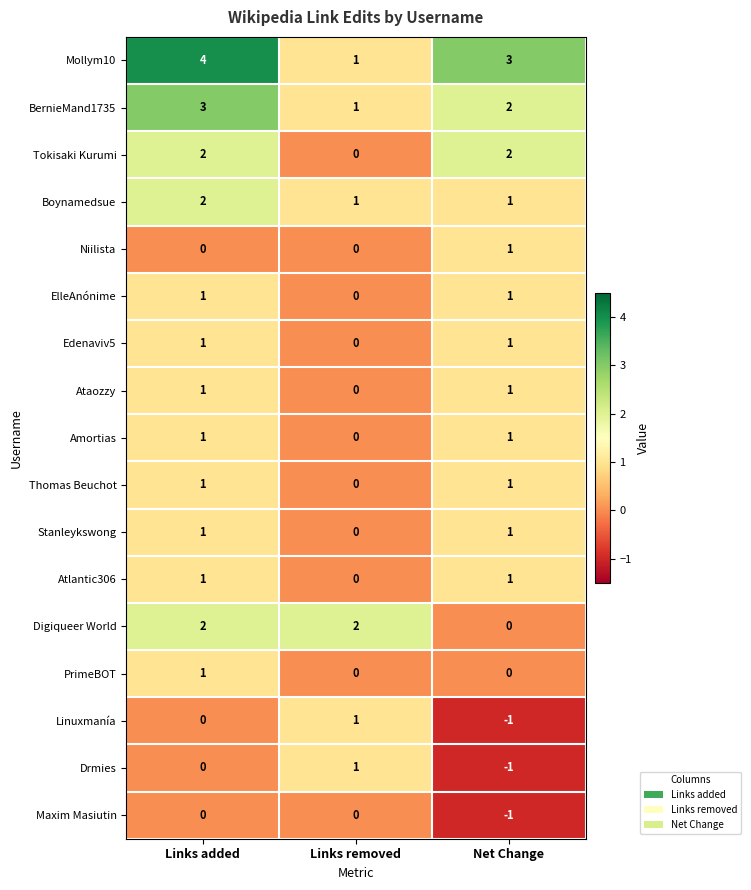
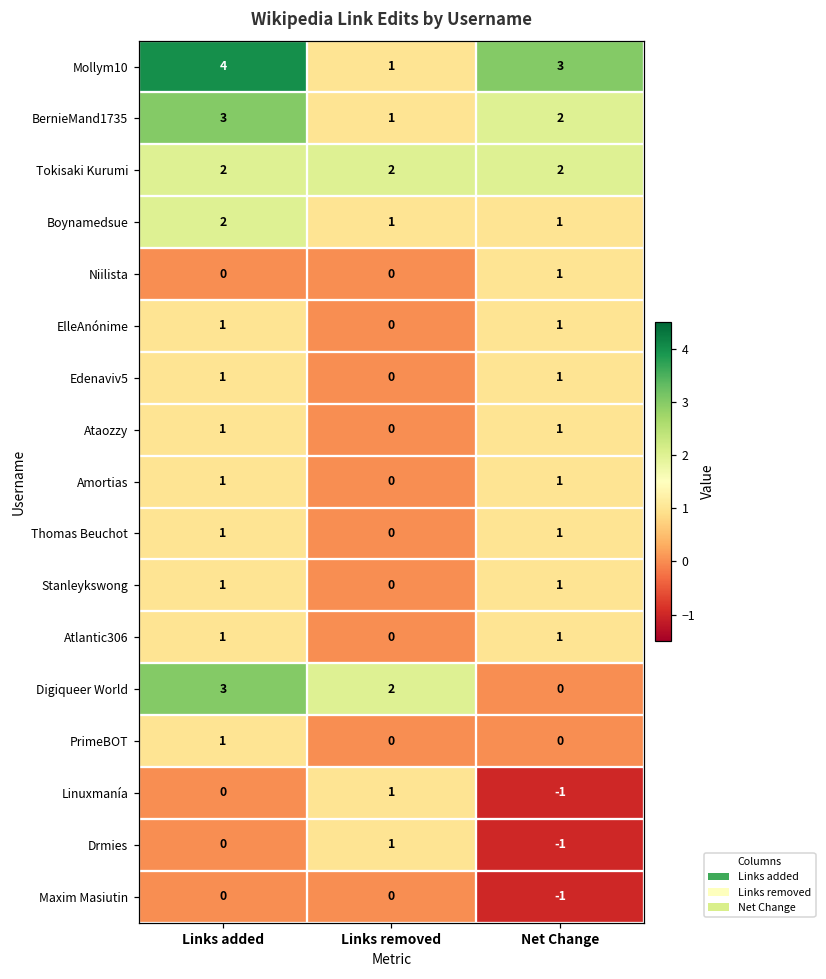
Tokisaki Kurumi, Links removed: 0 -> 2
Digiqueer World, Links added: 2 -> 3
